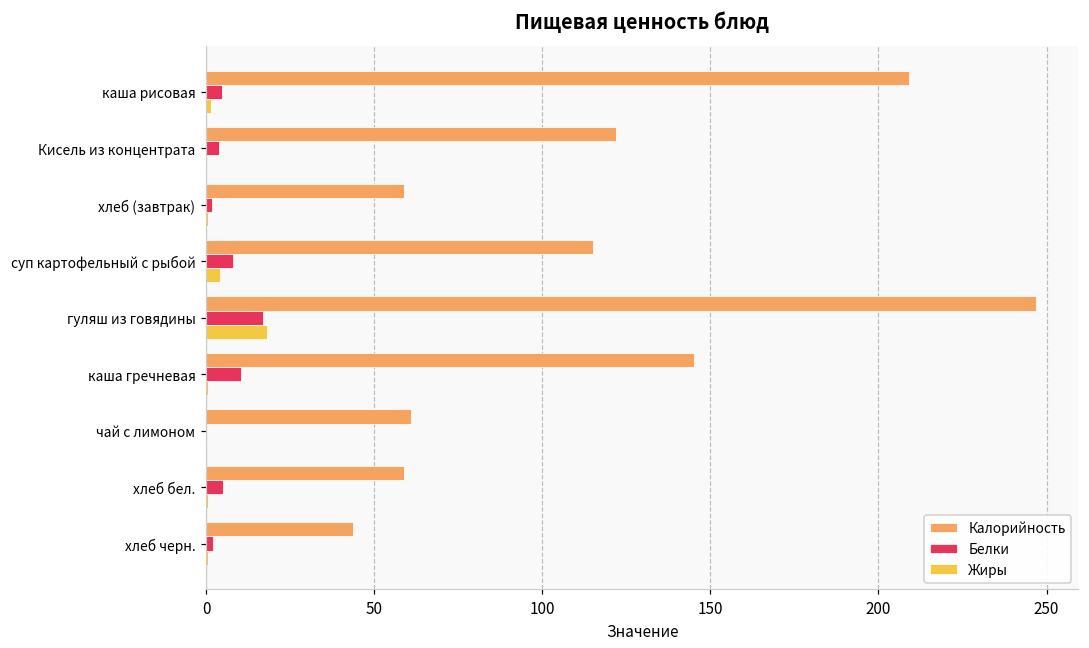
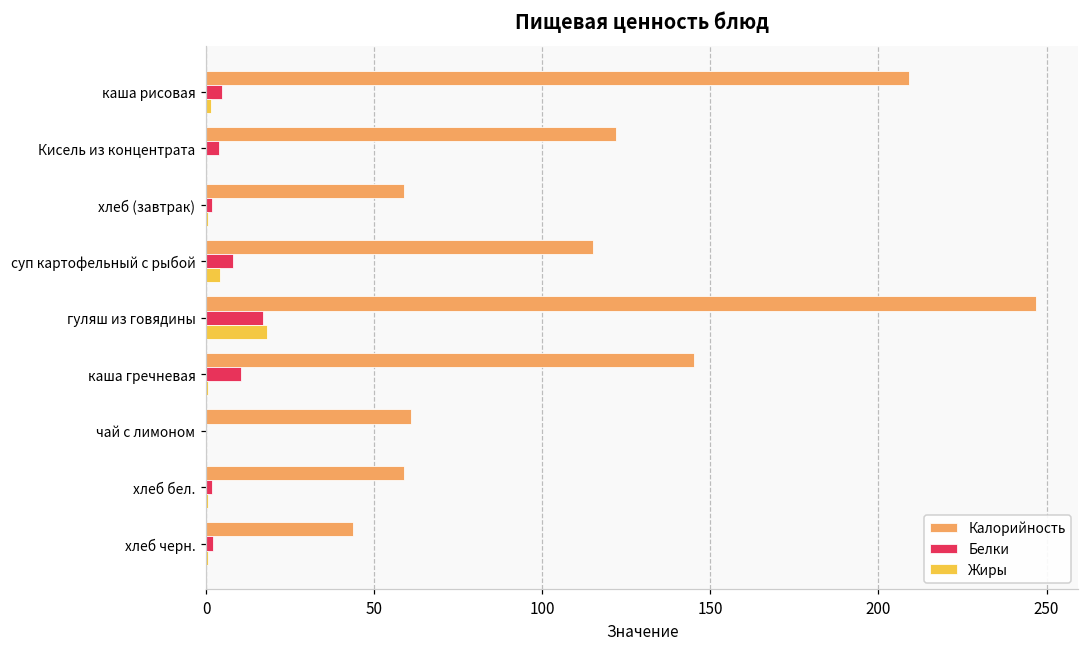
Белки, хлеб бел.: 5 -> 2
